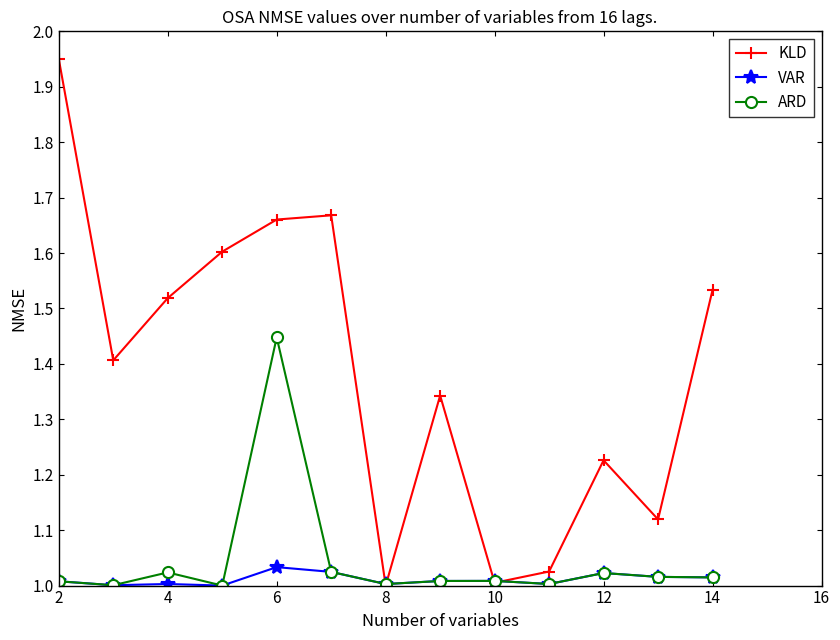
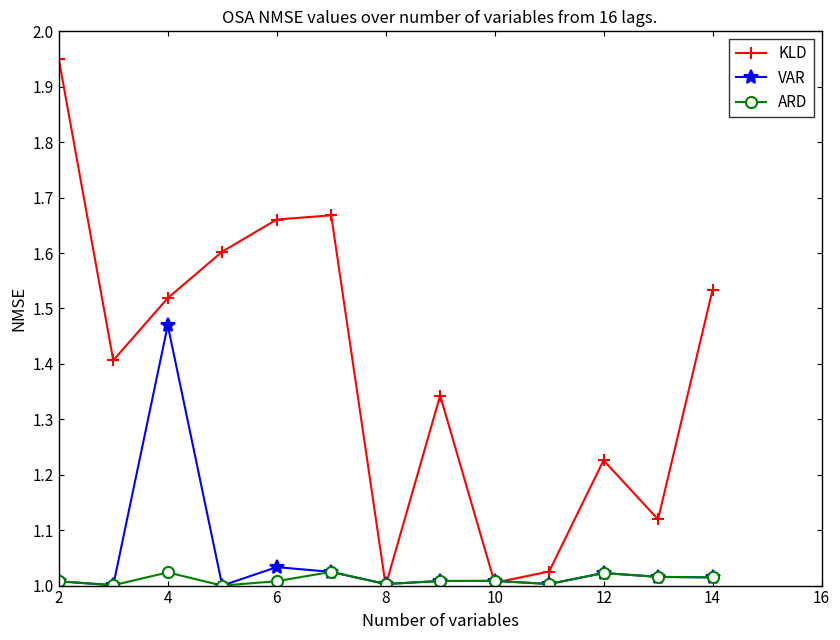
VAR, 4: 1.00 -> 1.47
ARD, 6: 1.45 -> 1.01
